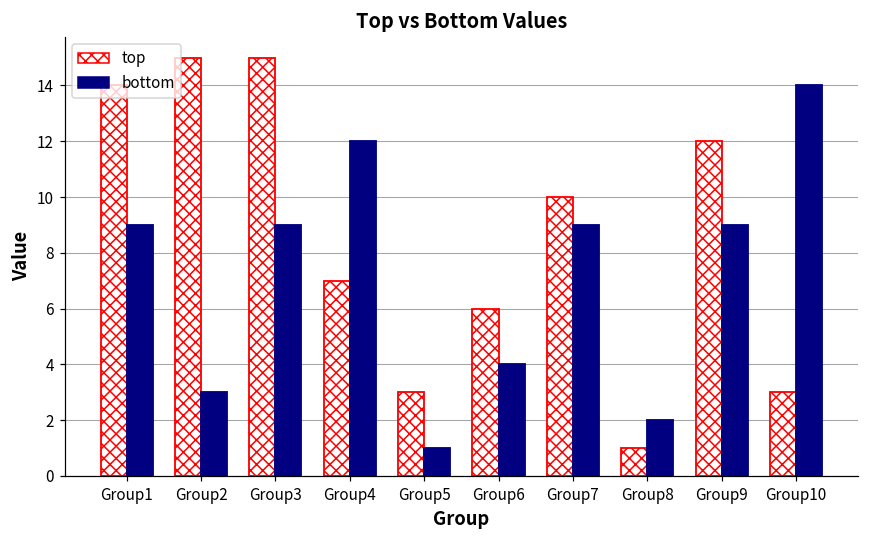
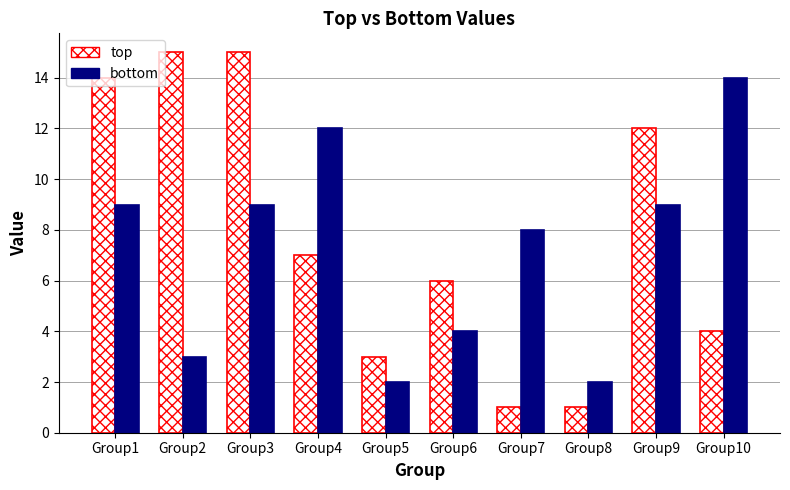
bottom, Group5: 1 -> 2
top, Group7: 10 -> 1
bottom, Group7: 9 -> 8
top, Group10: 3 -> 4
